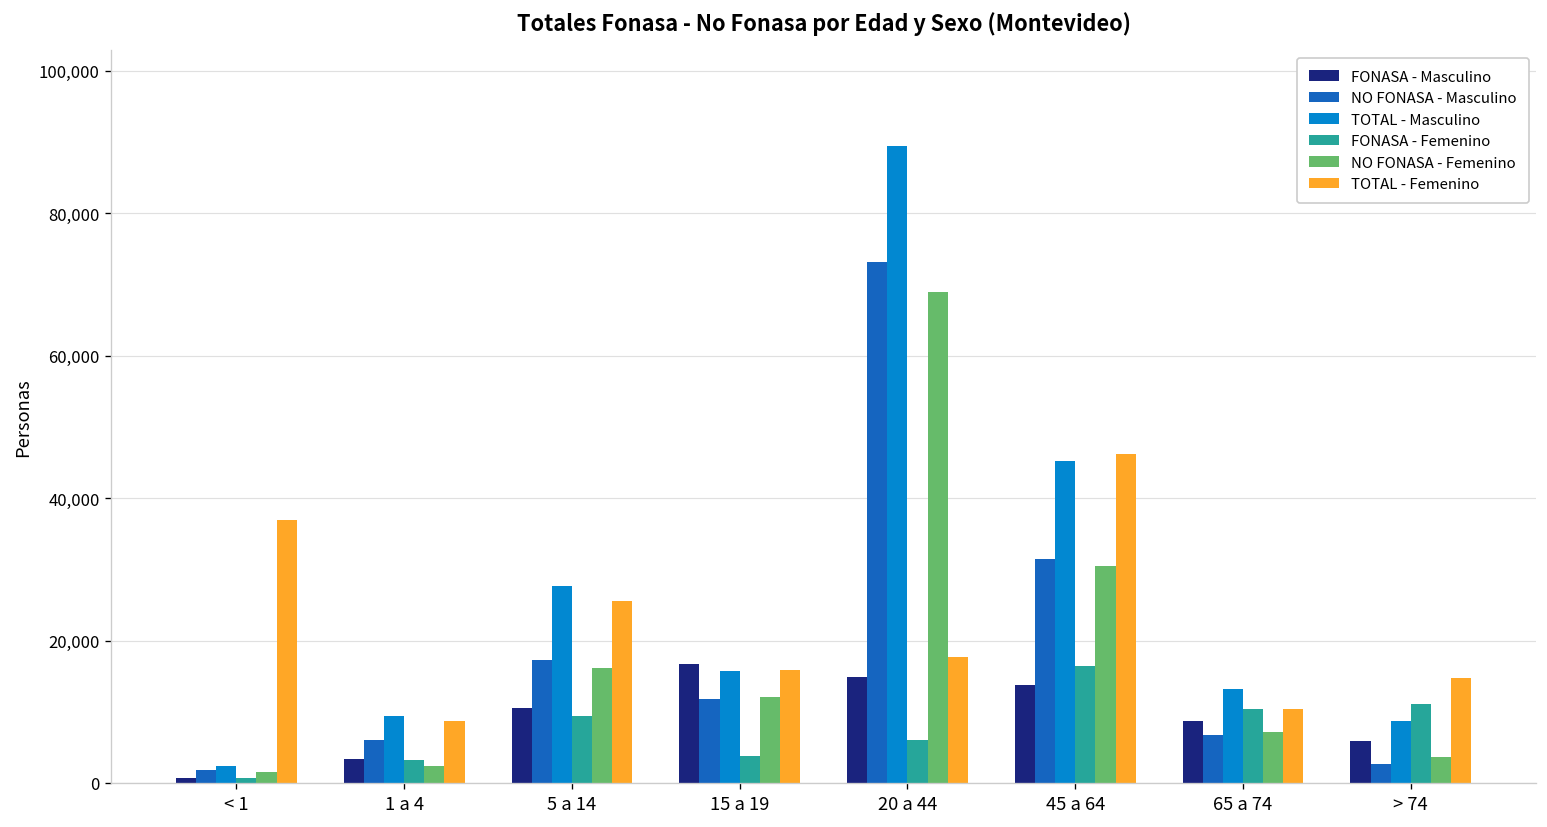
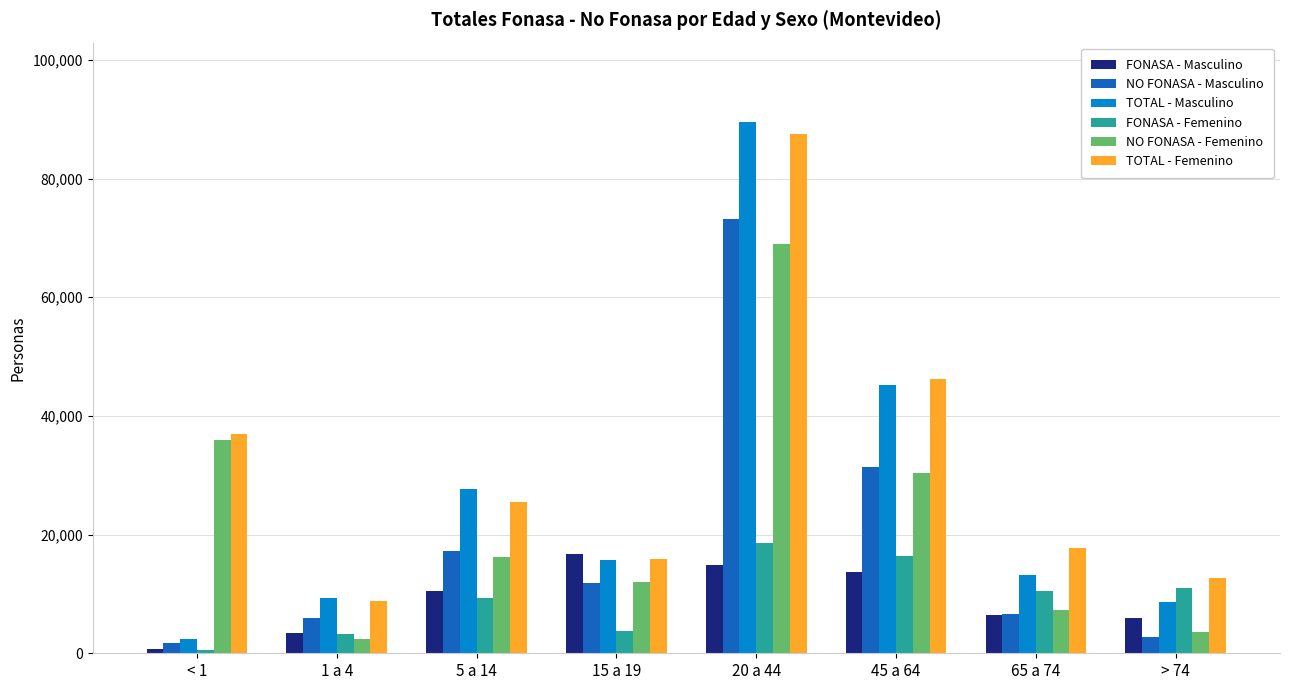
NO FONASA - Femenino, < 1: 2,000 -> 36,000
FONASA - Femenino, 20 a 44: 6,000 -> 19,000
TOTAL - Femenino, 20 a 44: 18,000 -> 88,000
FONASA - Masculino, 65 a 74: 9,000 -> 6,000
TOTAL - Femenino, 65 a 74: 10,000 -> 18,000
TOTAL - Femenino, > 74: 15,000 -> 13,000
